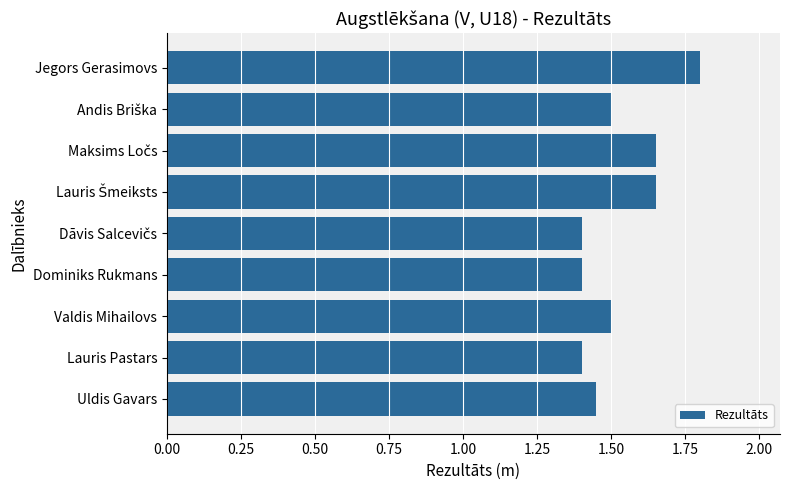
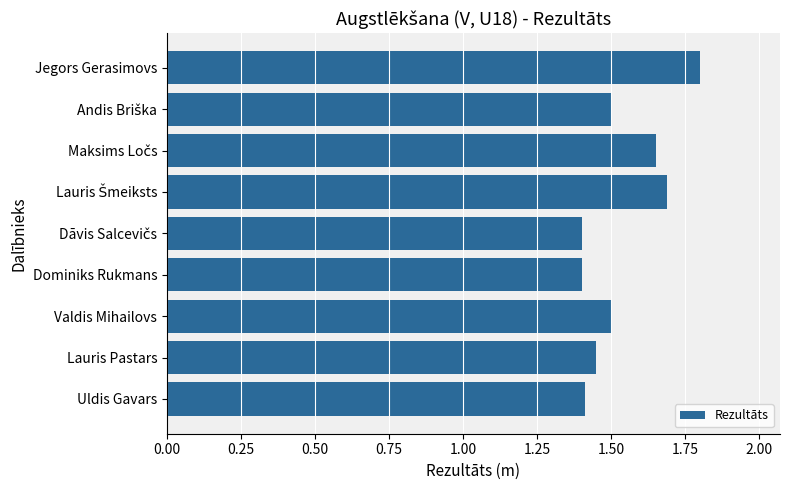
Lauris Šmeiksts: 1.65 -> 1.69
Lauris Pastars: 1.40 -> 1.45
Uldis Gavars: 1.45 -> 1.41
